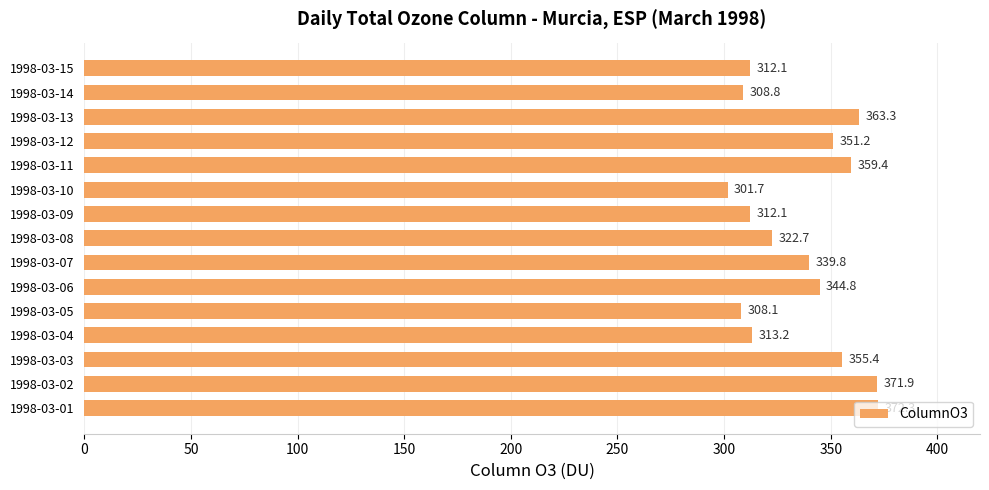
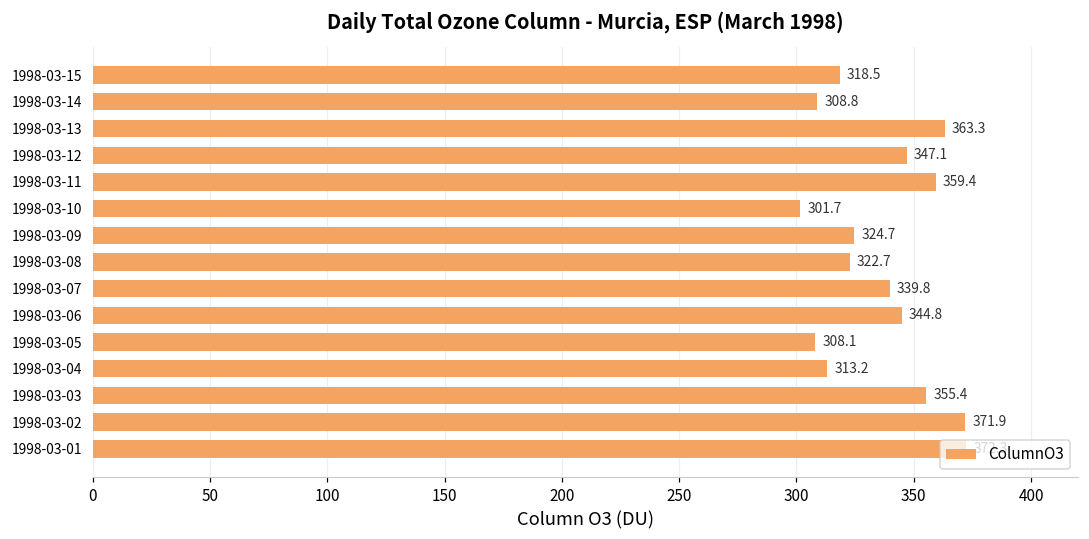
1998-03-15: 312.1 -> 318.5
1998-03-12: 351.2 -> 347.1
1998-03-09: 312.1 -> 324.7
